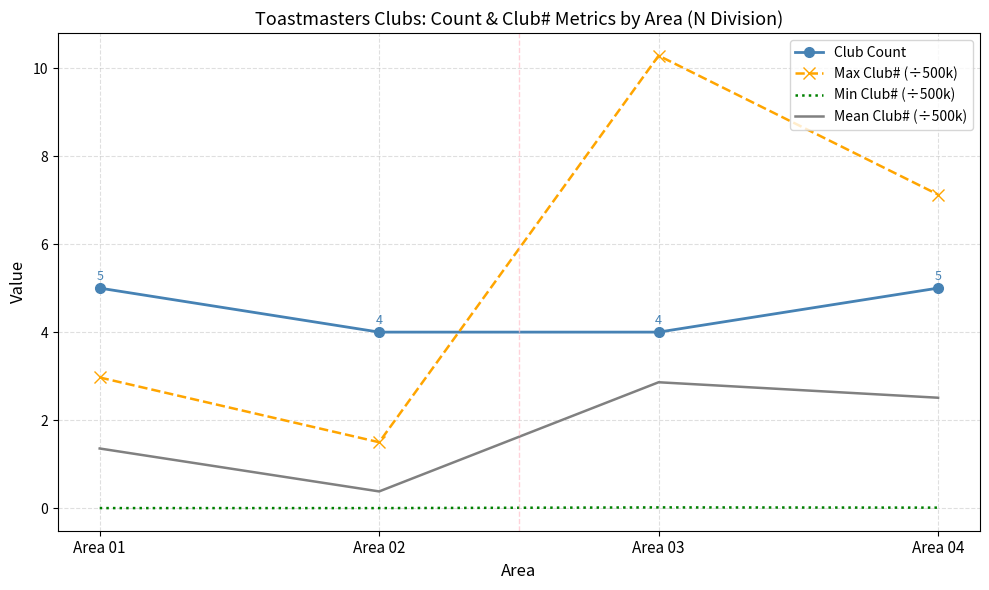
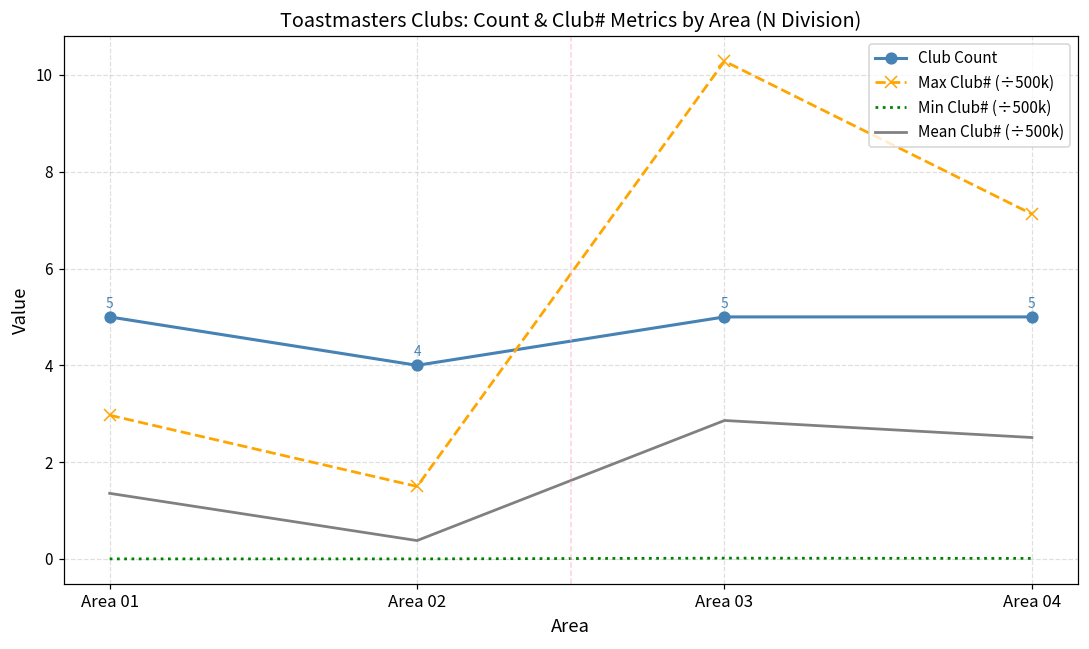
Club Count, Area 03: 4 -> 5
